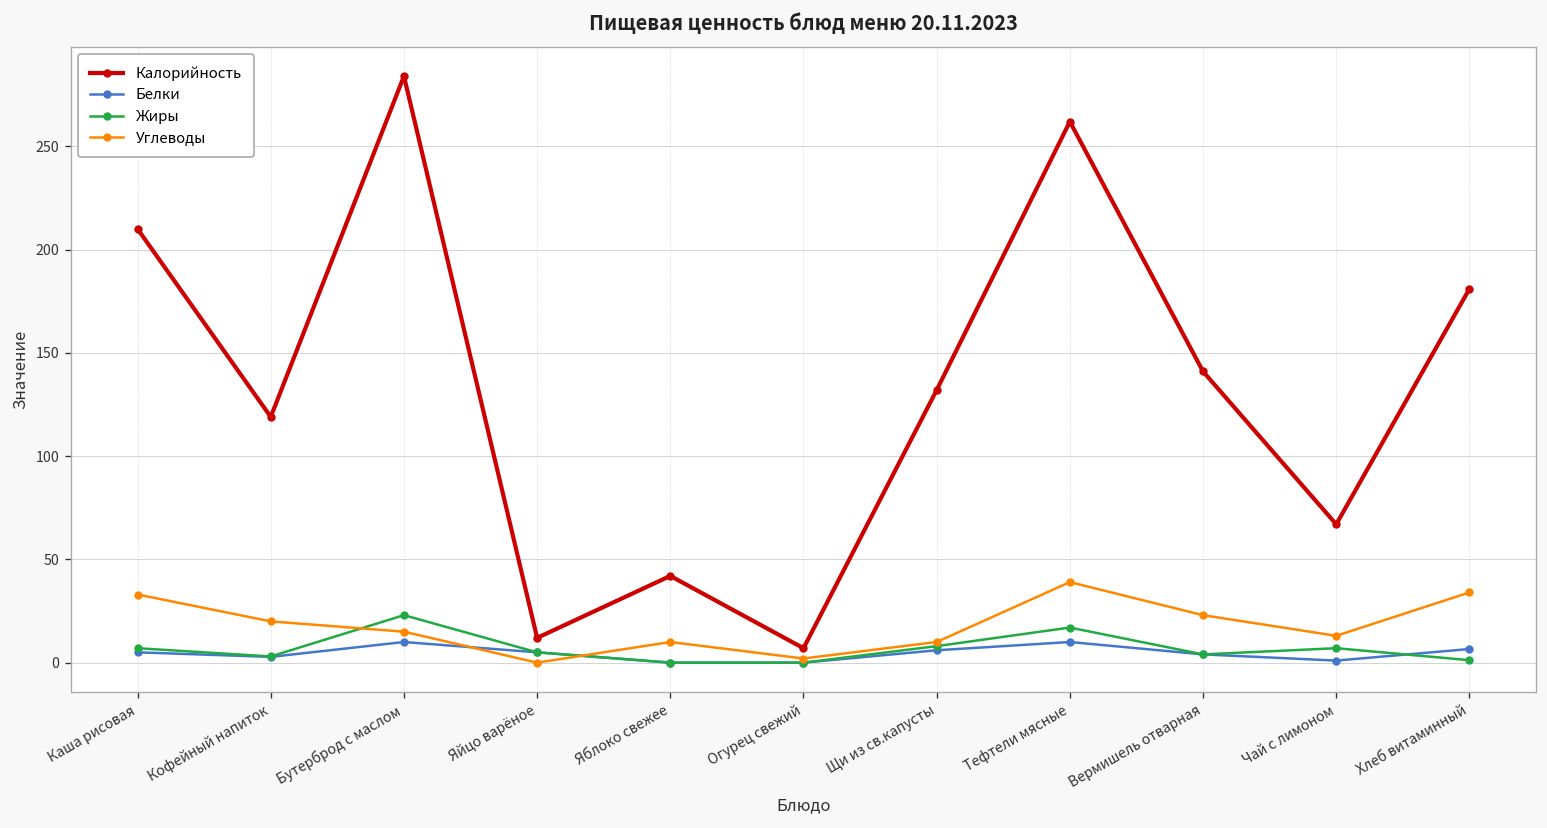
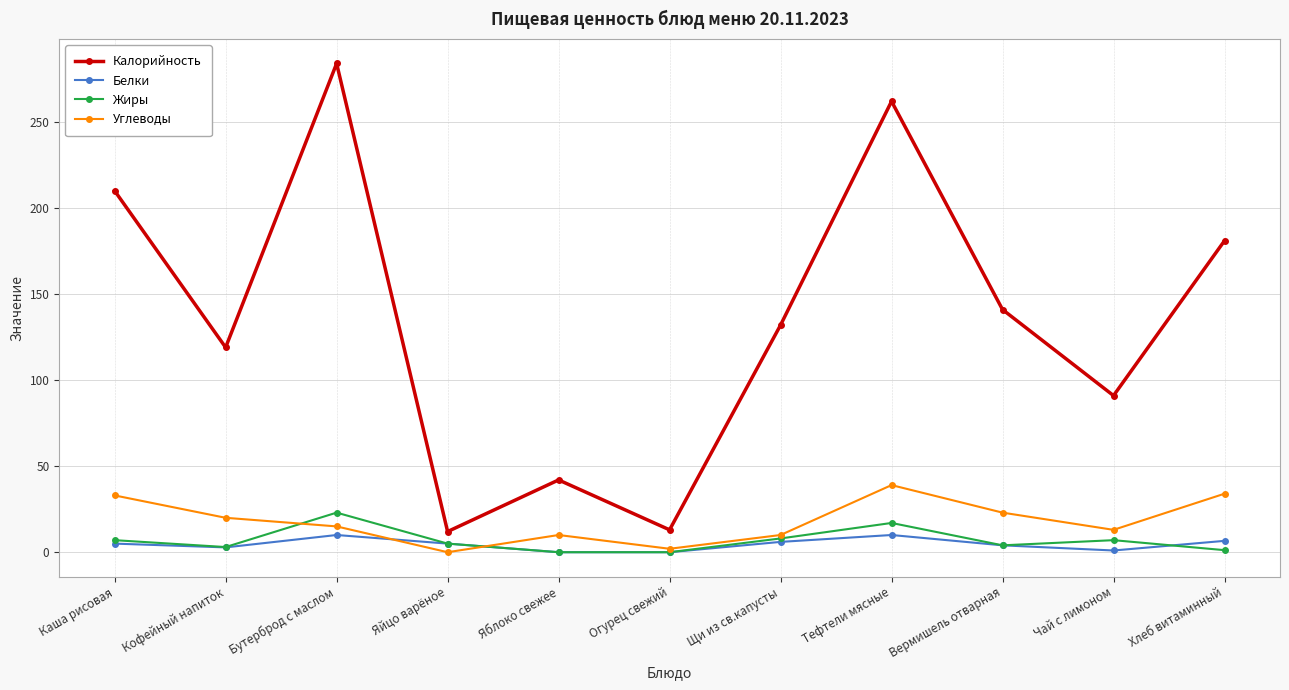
Калорийность, Огурец свежий: 7 -> 13
Калорийность, Чай с лимоном: 67 -> 91
